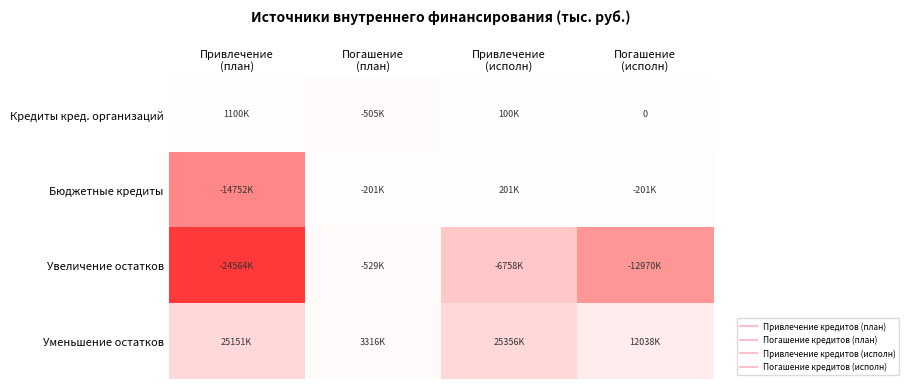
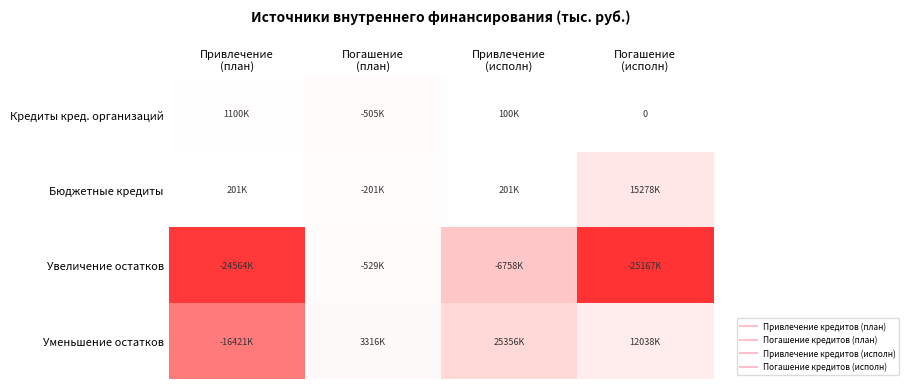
Бюджетные кредиты, Привлечение (план): -14752K -> 201K
Бюджетные кредиты, Погашение (исполн): -201K -> 15278K
Увеличение остатков, Погашение (исполн): -12970K -> -25167K
Уменьшение остатков, Привлечение (план): 25151K -> -16421K
